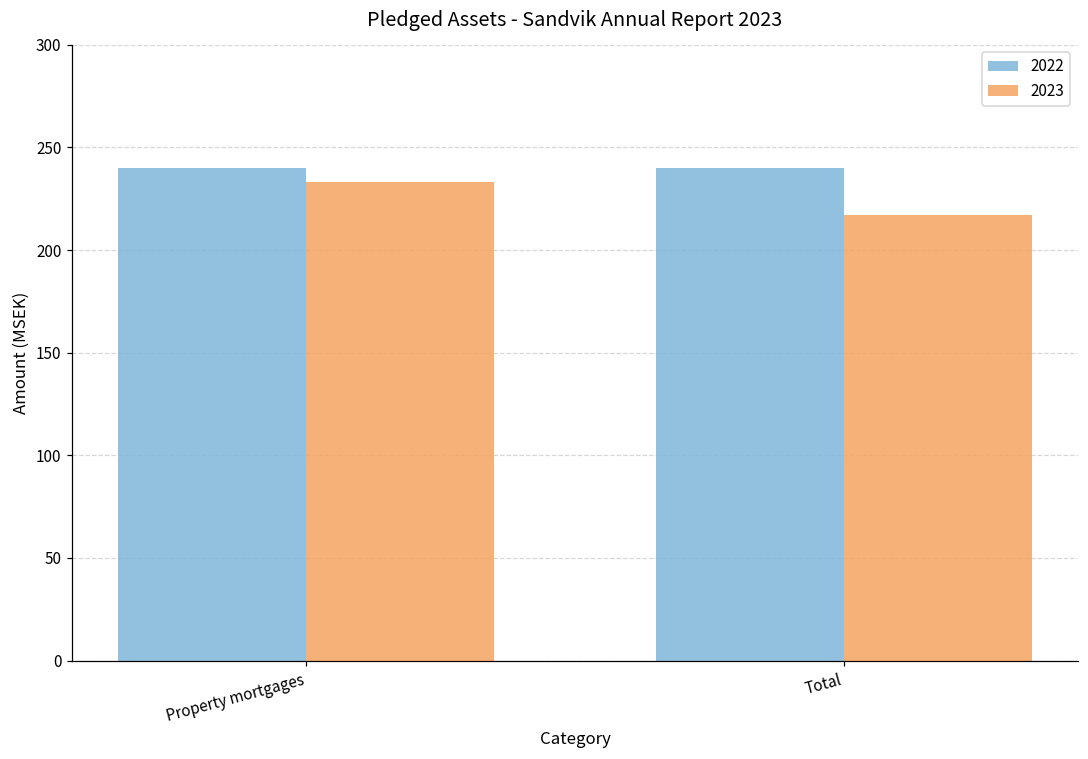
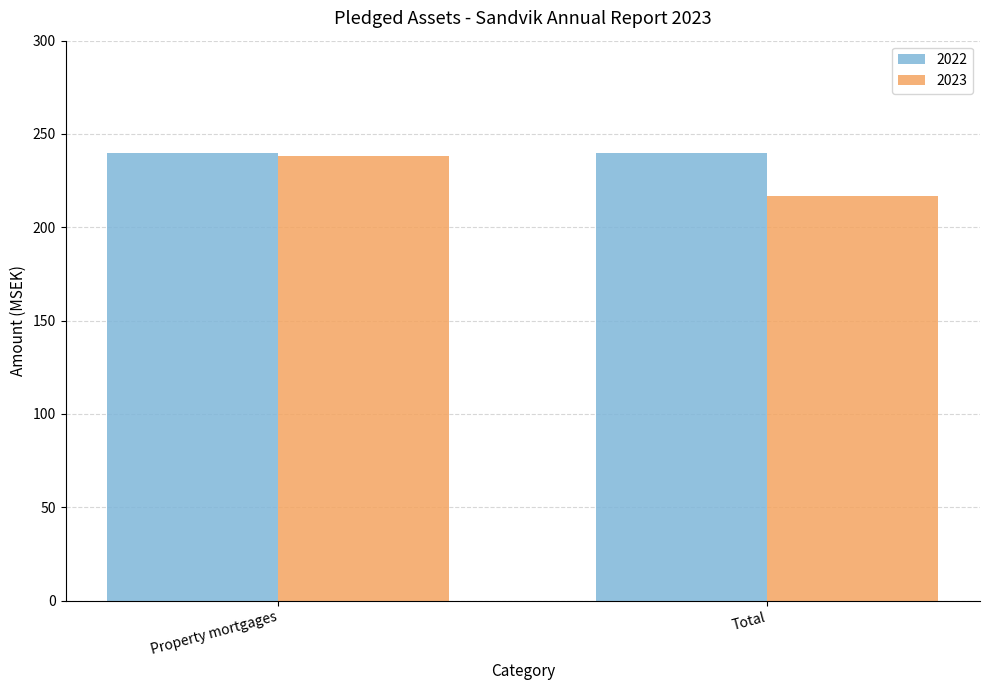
2023, Property mortgages: 233 -> 238
